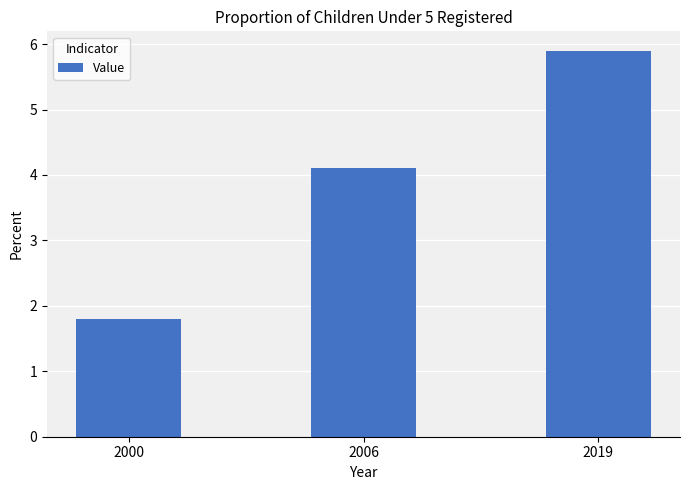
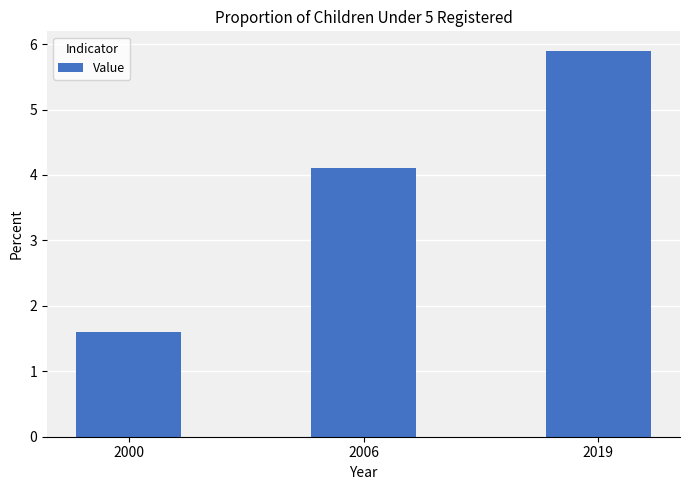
2000: 1.8 -> 1.6
